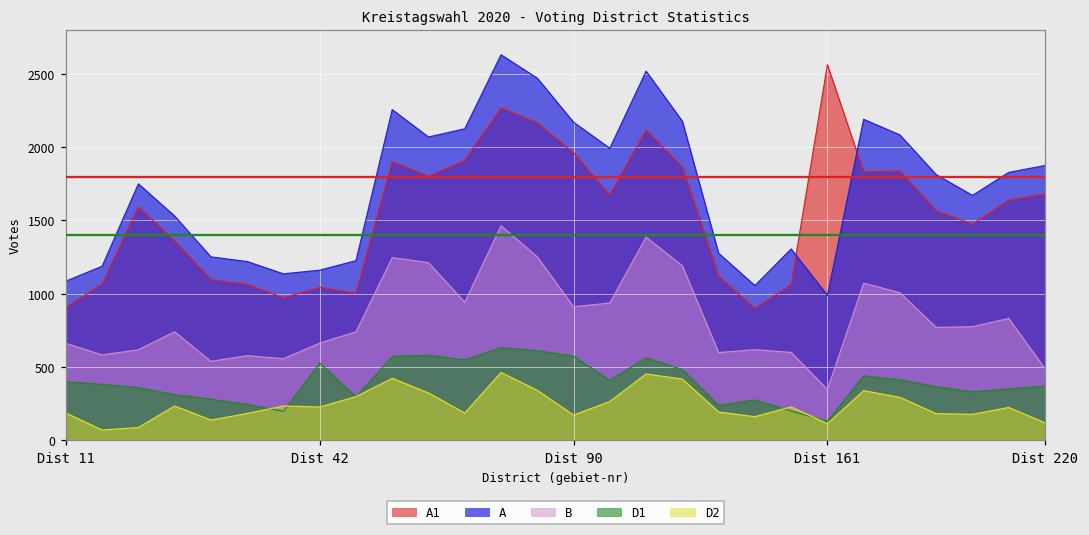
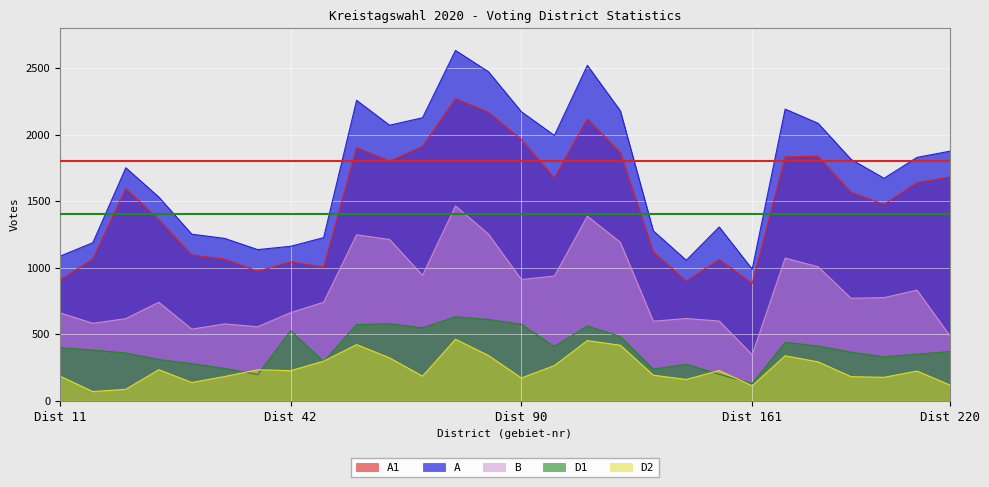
A1, Dist 161: 2560 -> 880
